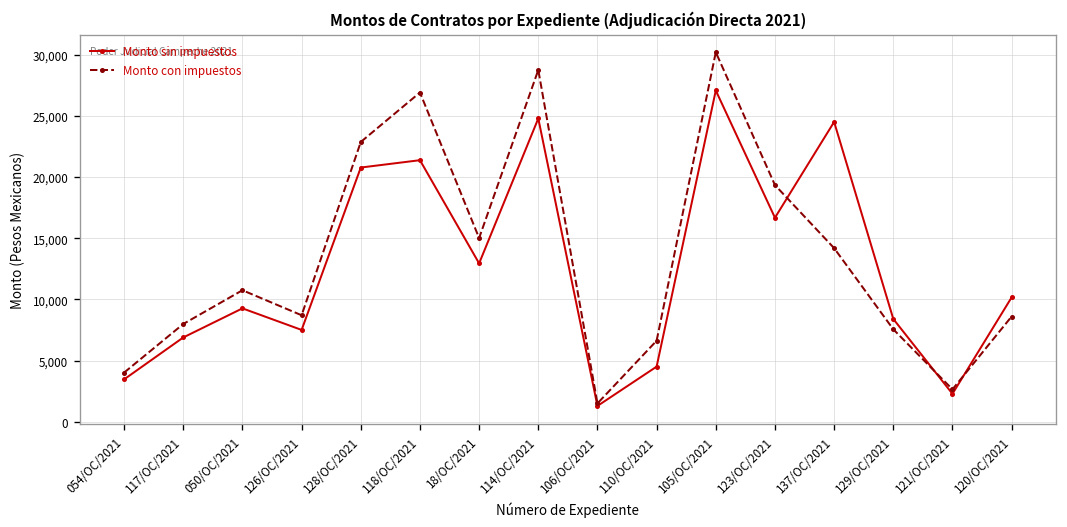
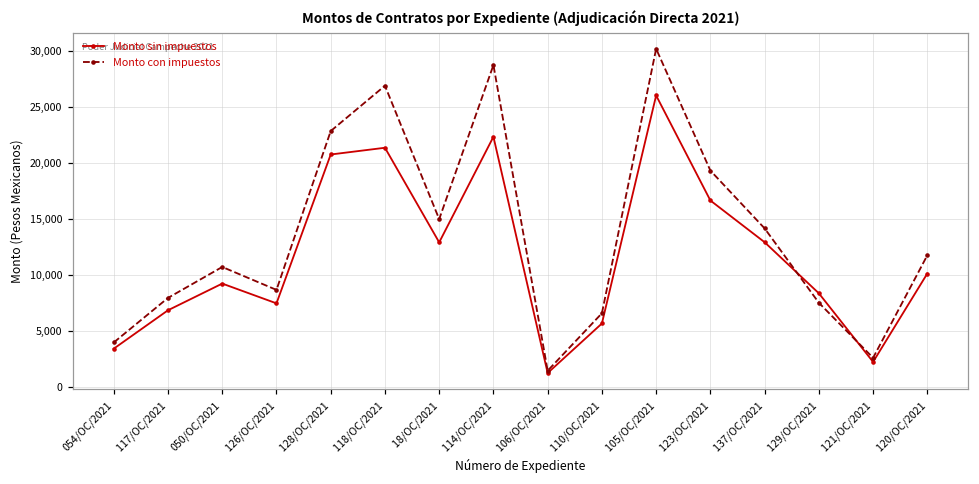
Monto sin impuestos, 114/OC/2021: 24,800 -> 22,400
Monto sin impuestos, 110/OC/2021: 4,500 -> 5,700
Monto sin impuestos, 105/OC/2021: 27,100 -> 26,000
Monto sin impuestos, 137/OC/2021: 24,500 -> 13,000
Monto con impuestos, 120/OC/2021: 8,600 -> 11,800
